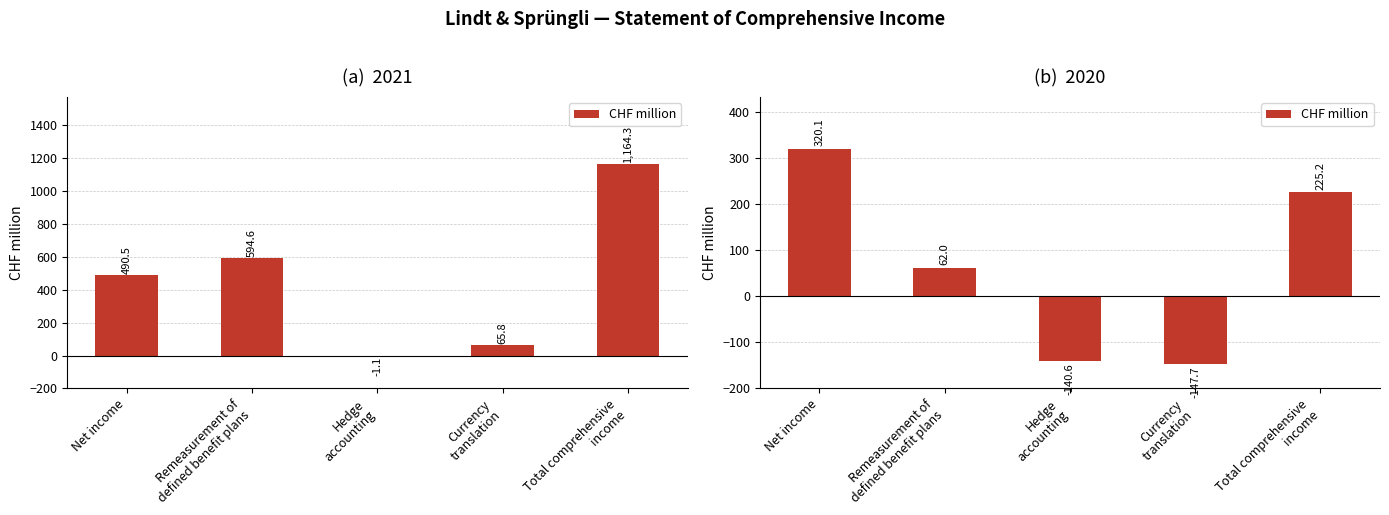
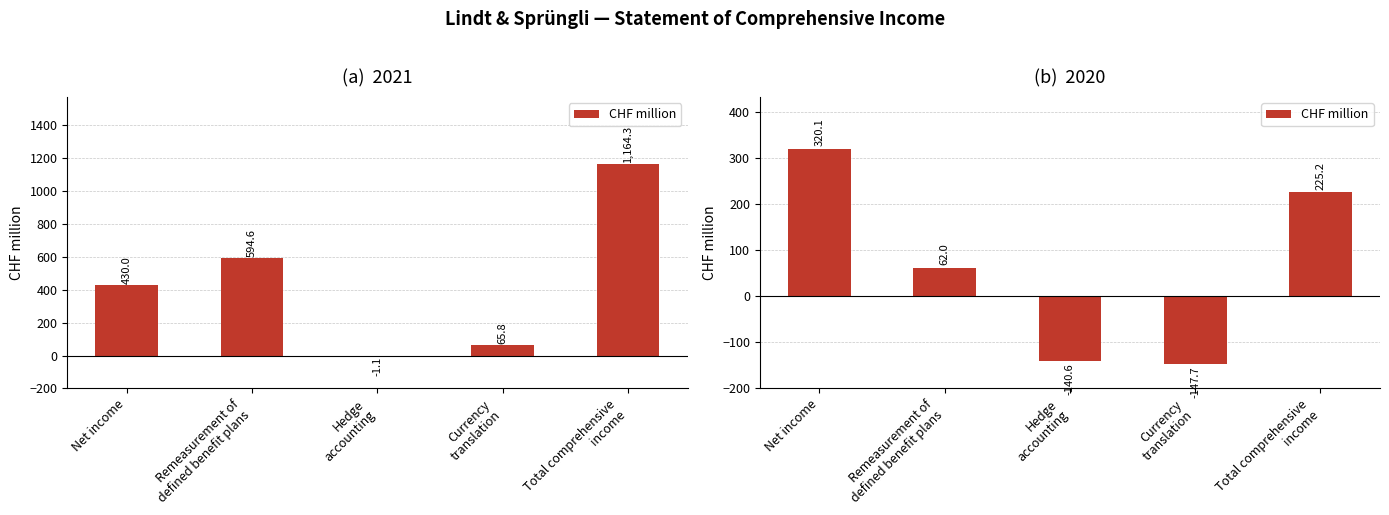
(a) 2021, Net income: 490.5 -> 430.0
